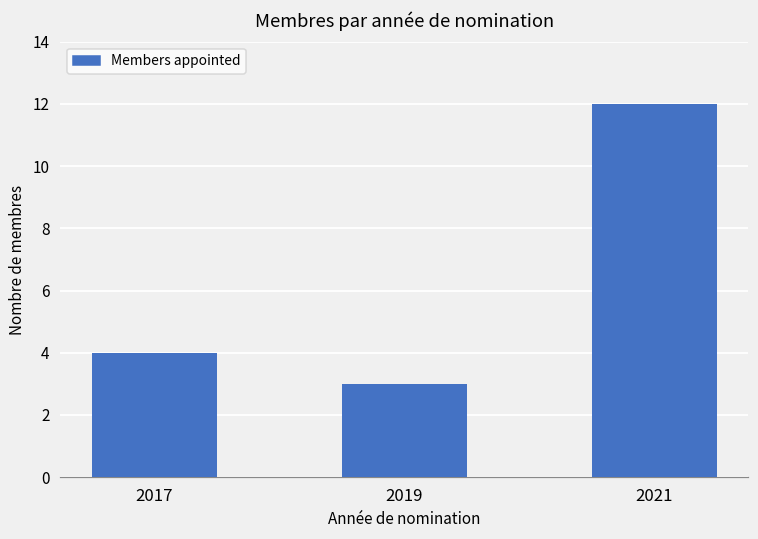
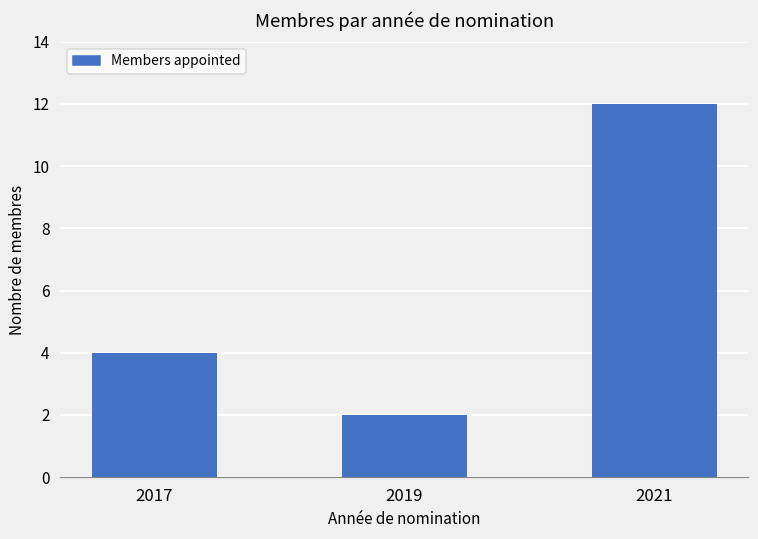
2019: 3 -> 2
